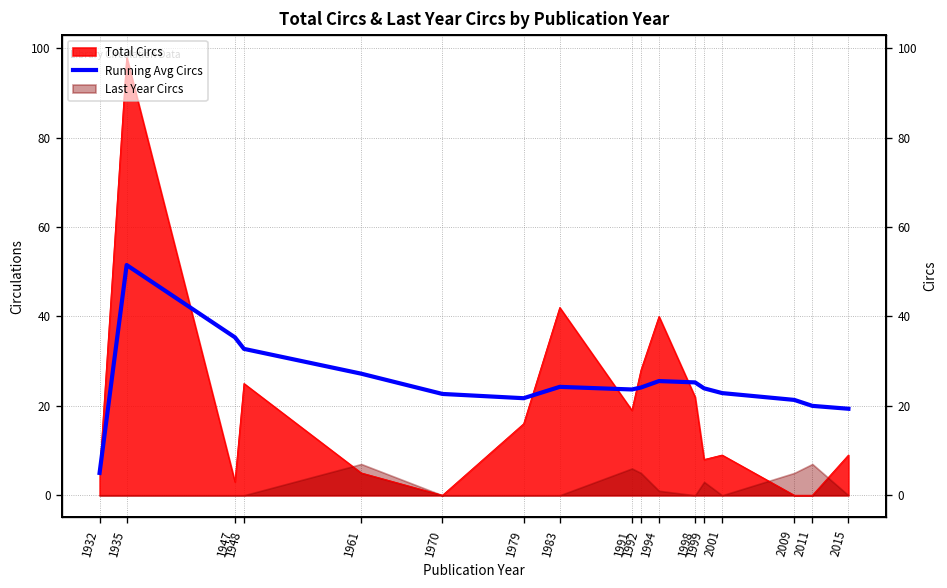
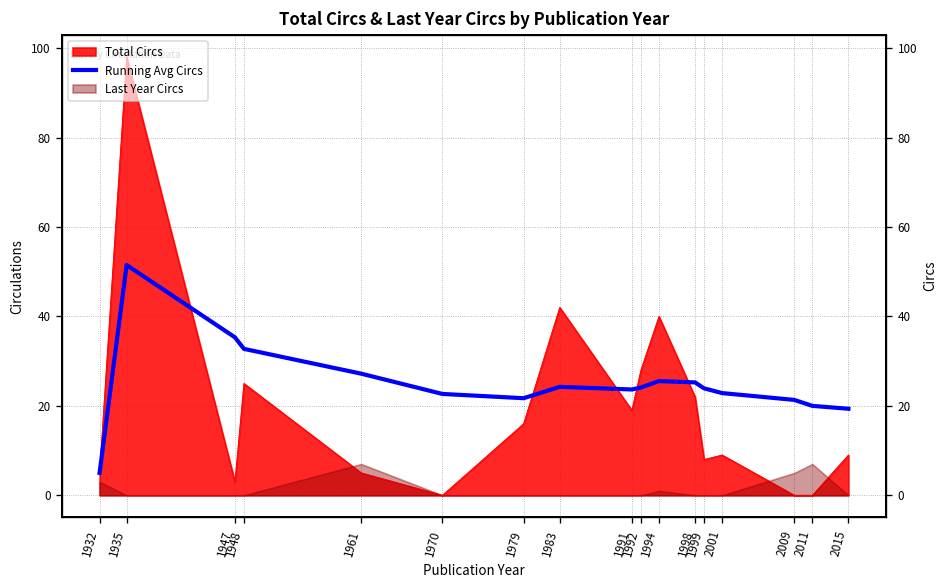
Last Year Circs, 1932: 0 -> 3
Last Year Circs, 1991: 6 -> 0
Last Year Circs, 1992: 5 -> 0
Last Year Circs, 1999: 3 -> 0
